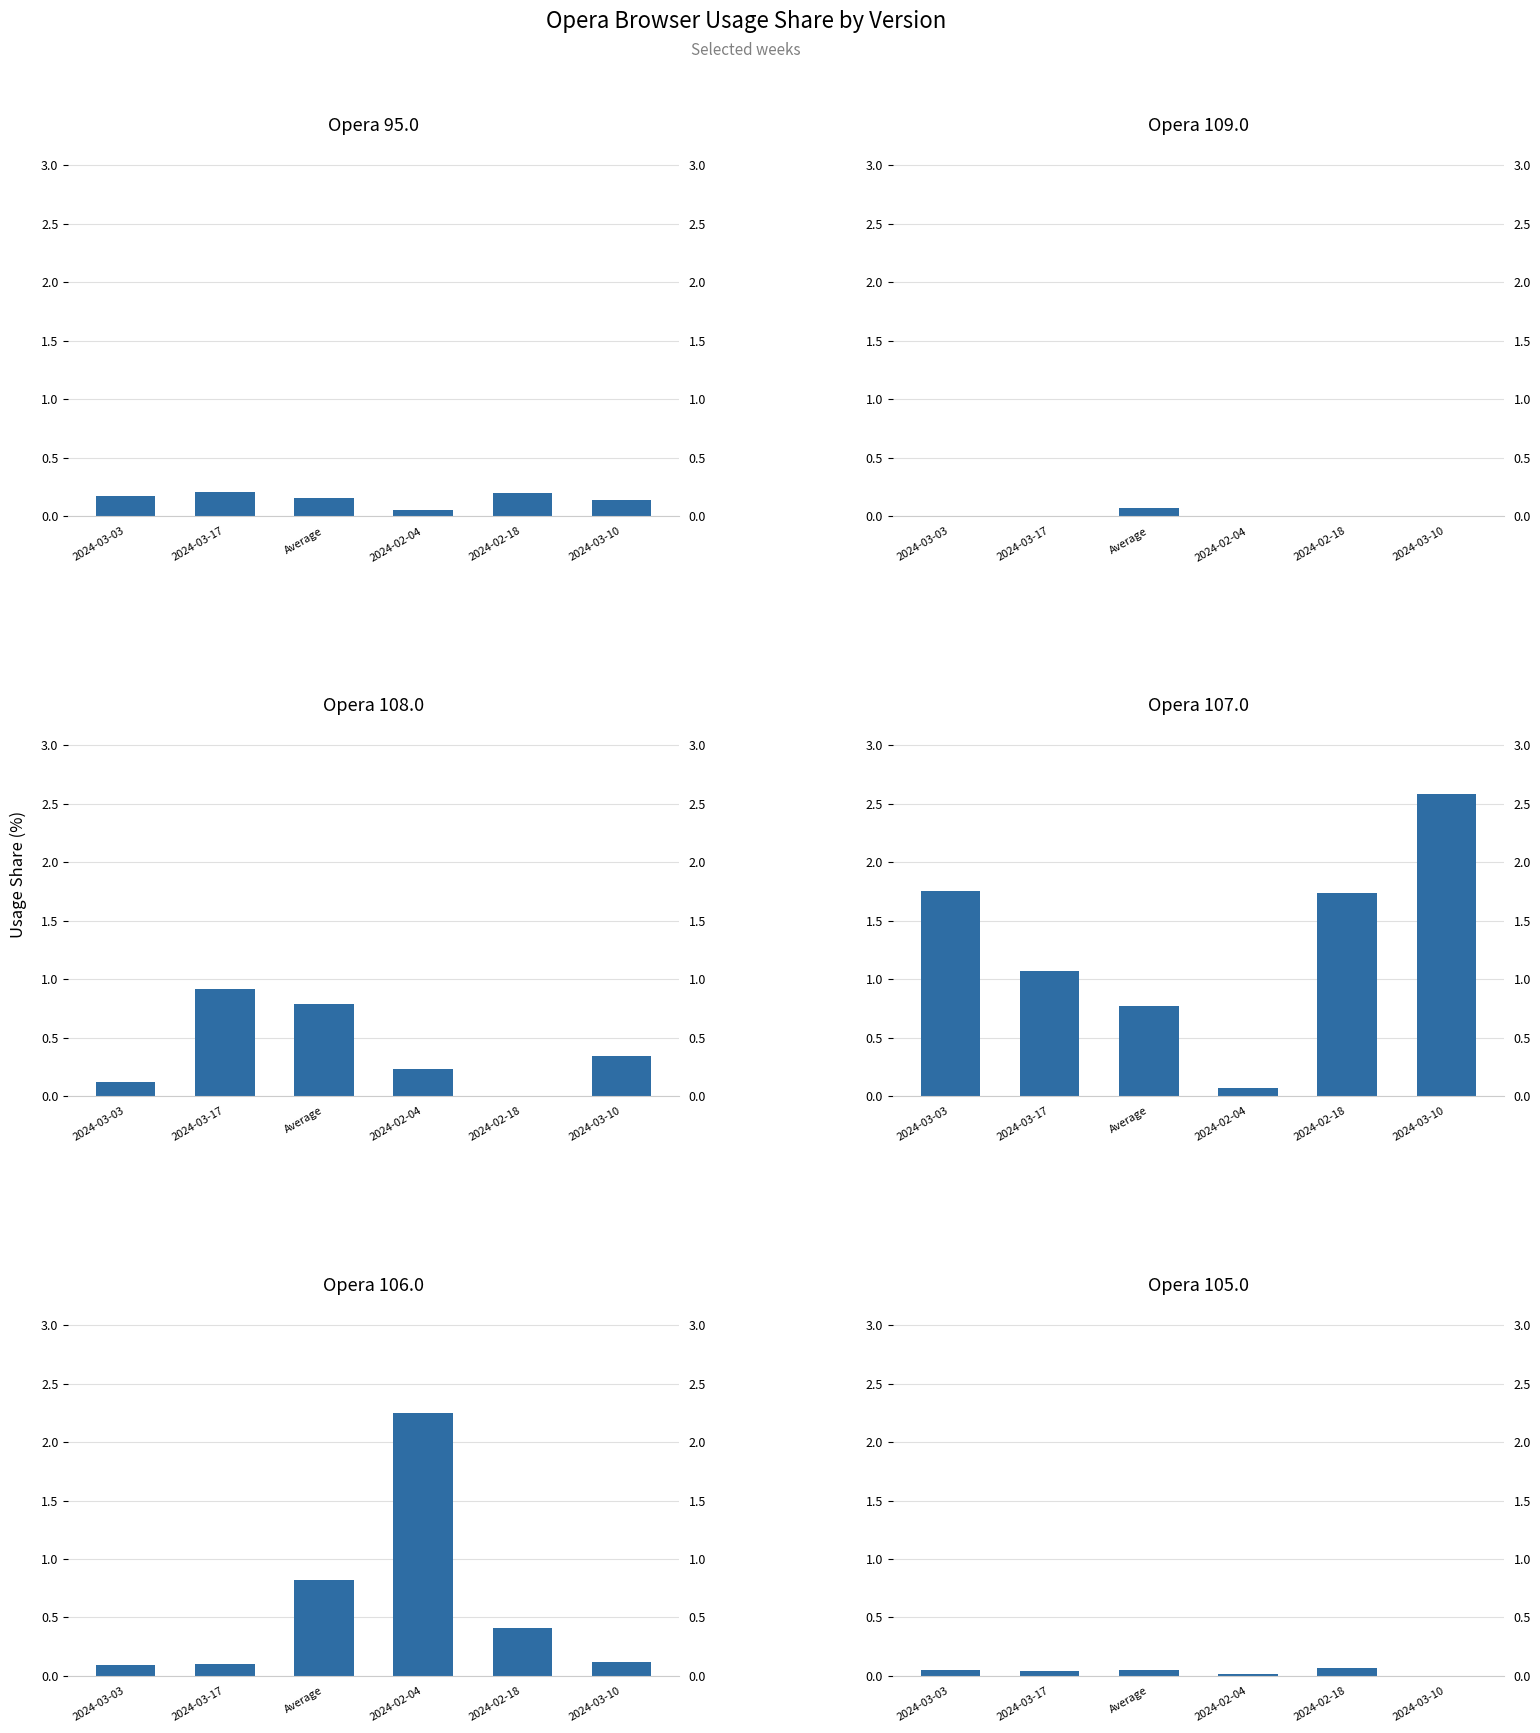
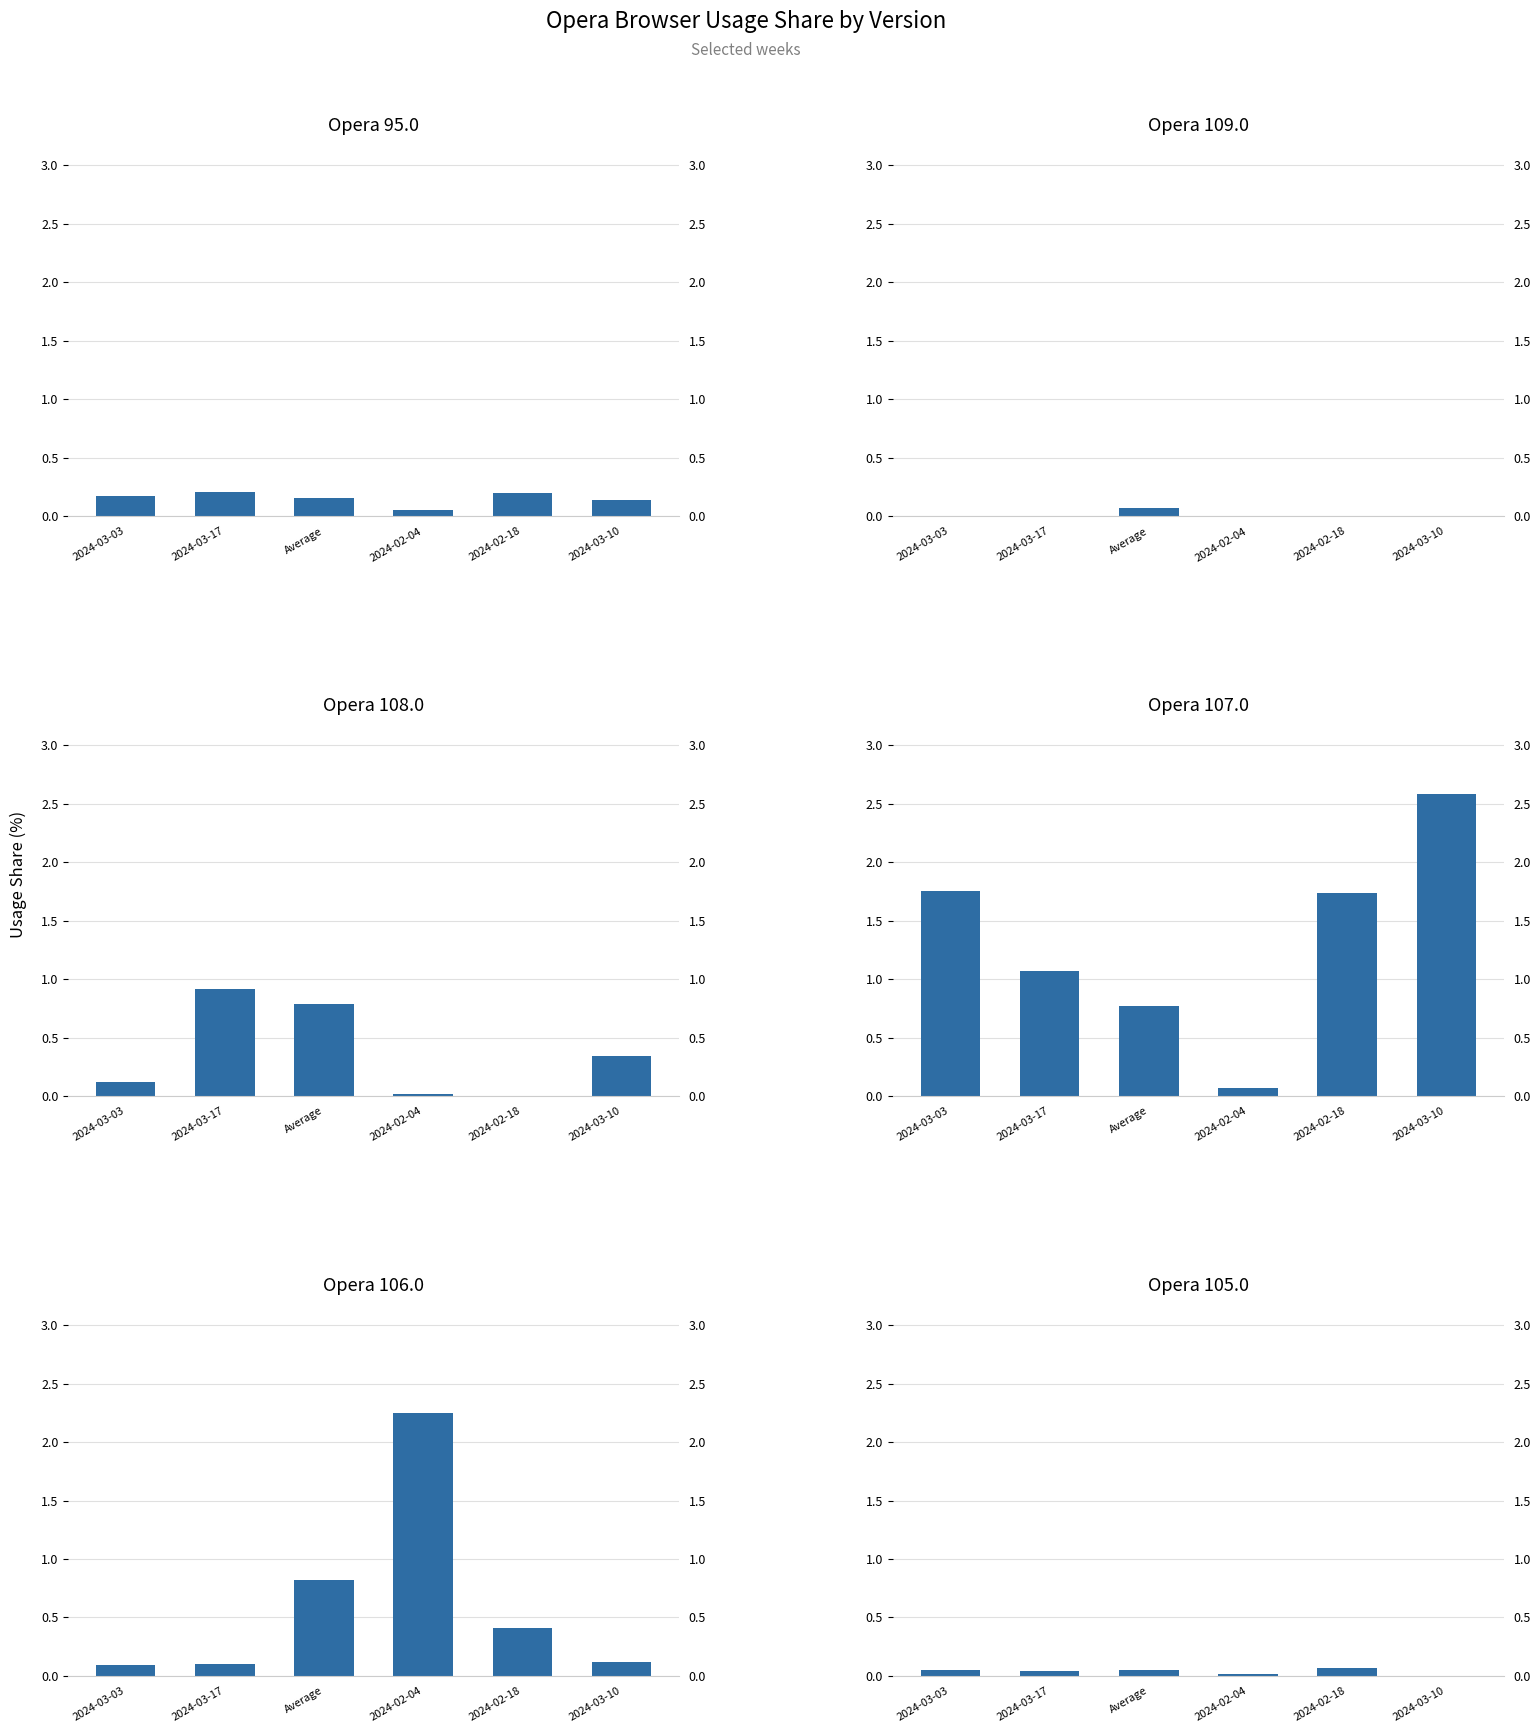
Opera 108.0, 2024-02-04: 0.23 -> 0.02
